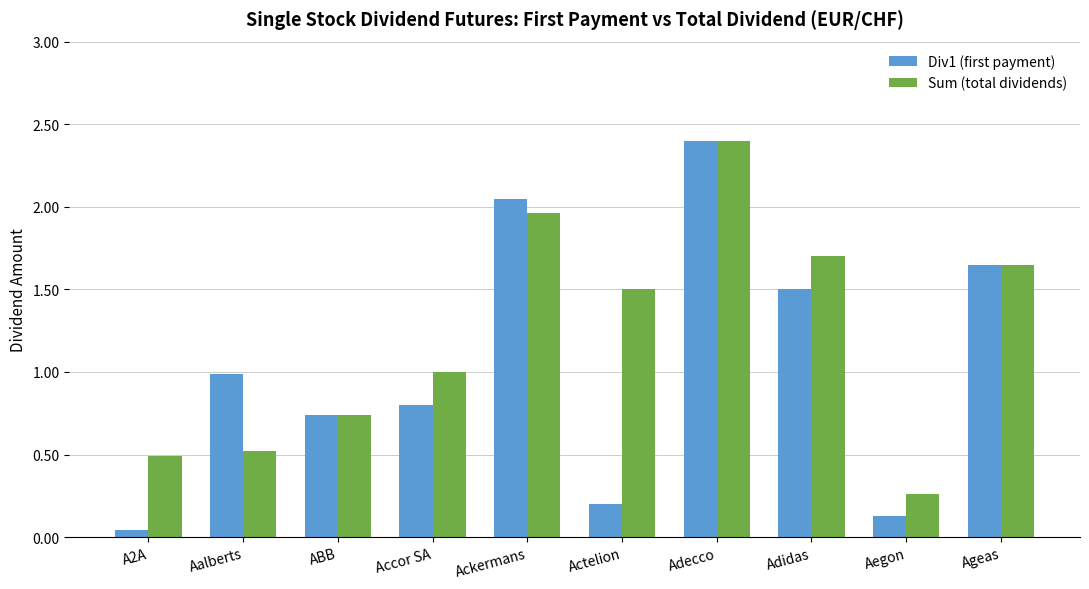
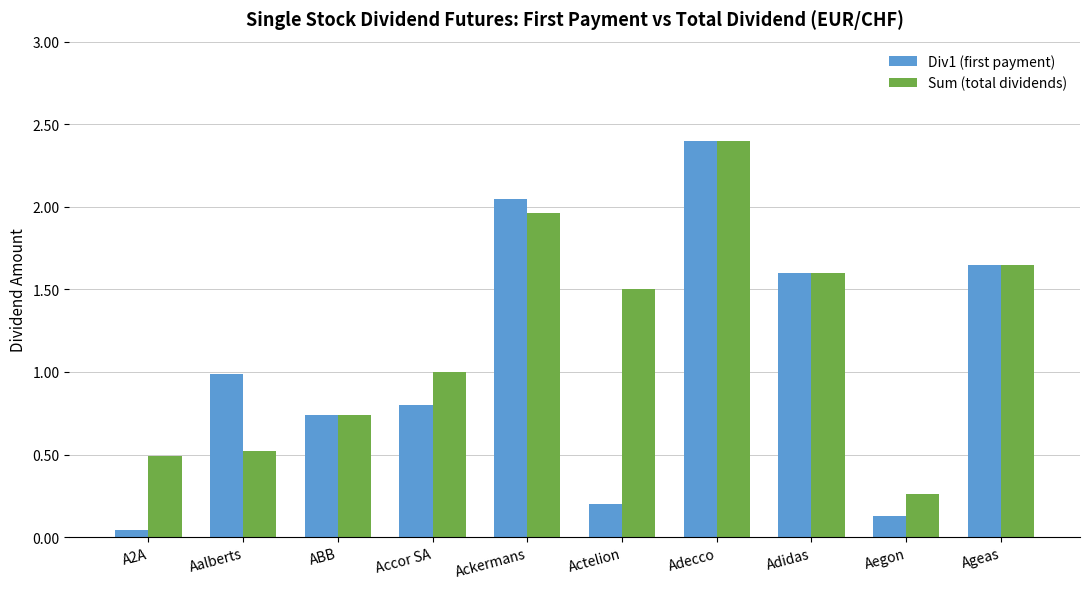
Div1 (first payment), Adidas: 1.5 -> 1.6
Sum (total dividends), Adidas: 1.7 -> 1.6
